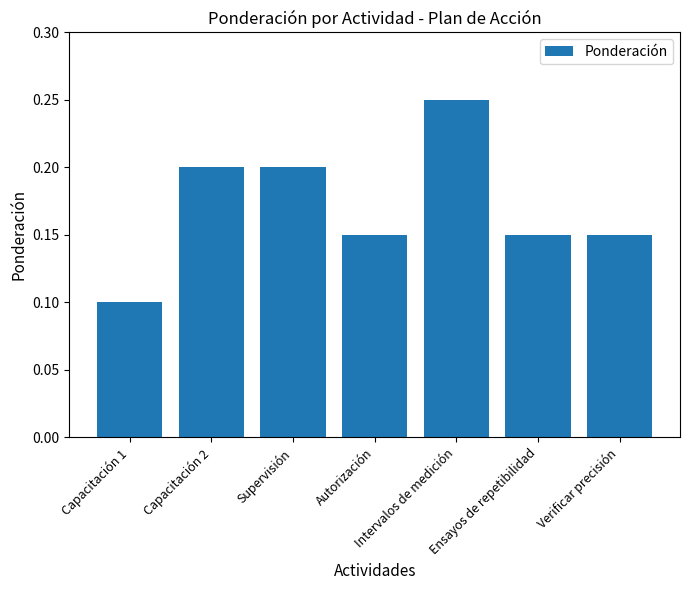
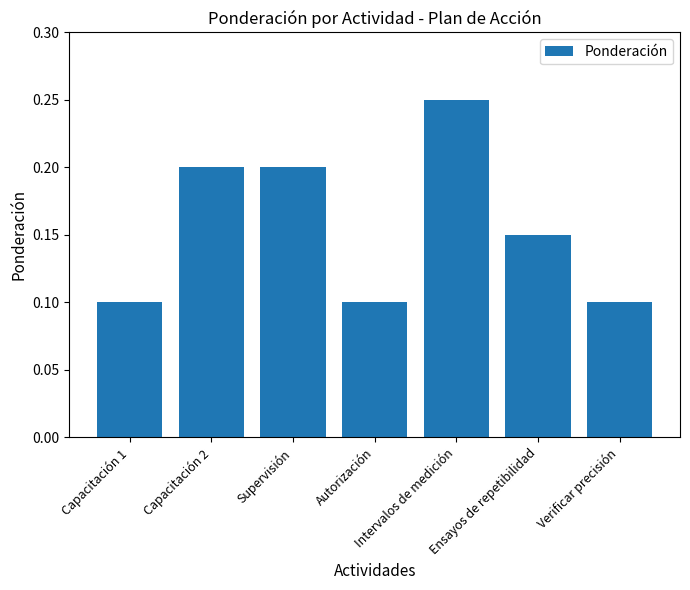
Autorización: 0.15 -> 0.10
Verificar precisión: 0.15 -> 0.10
